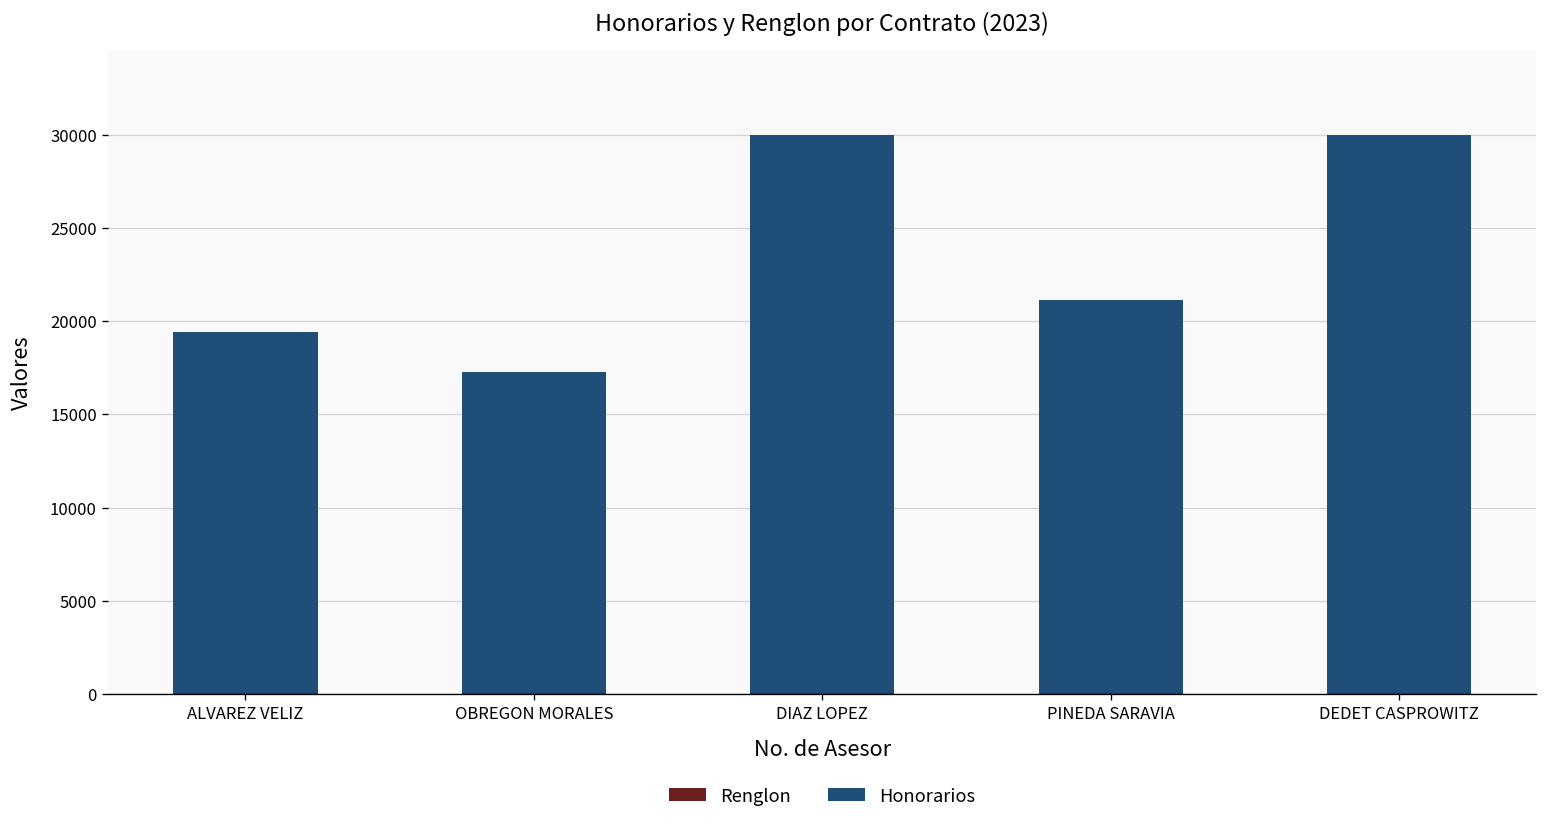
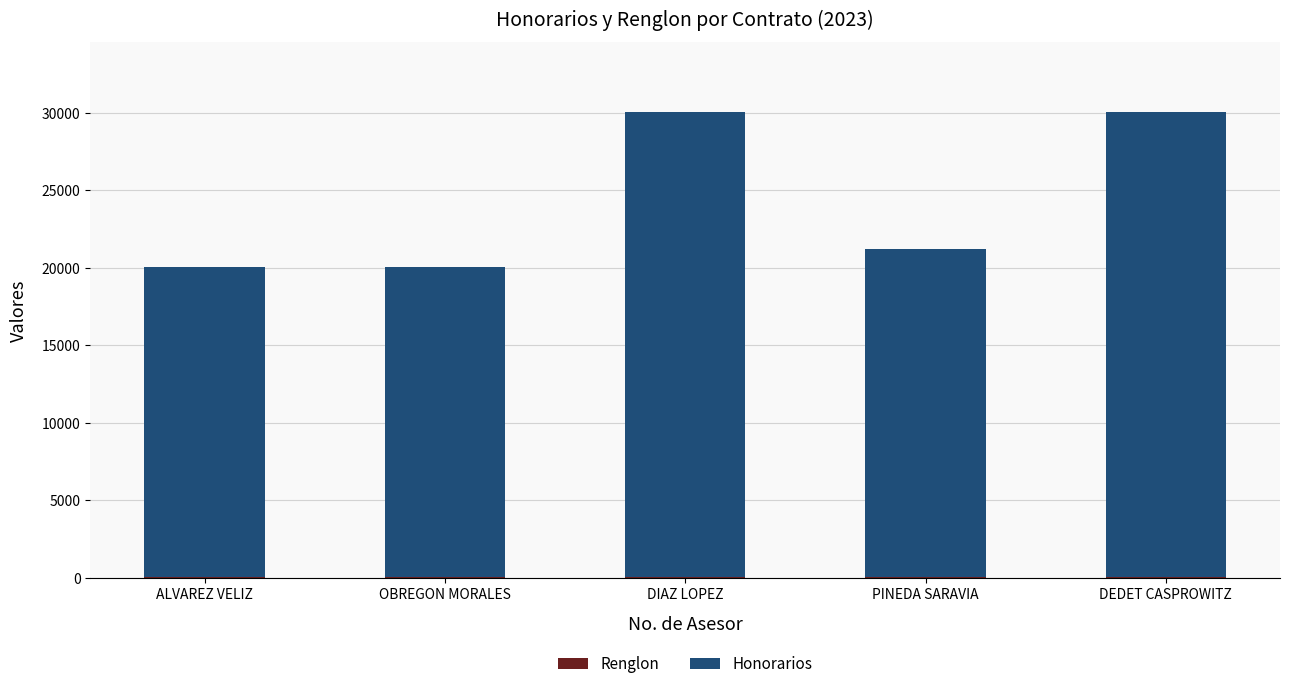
Honorarios, ALVAREZ VELIZ: 19400 -> 20000
Honorarios, OBREGON MORALES: 17300 -> 20000
